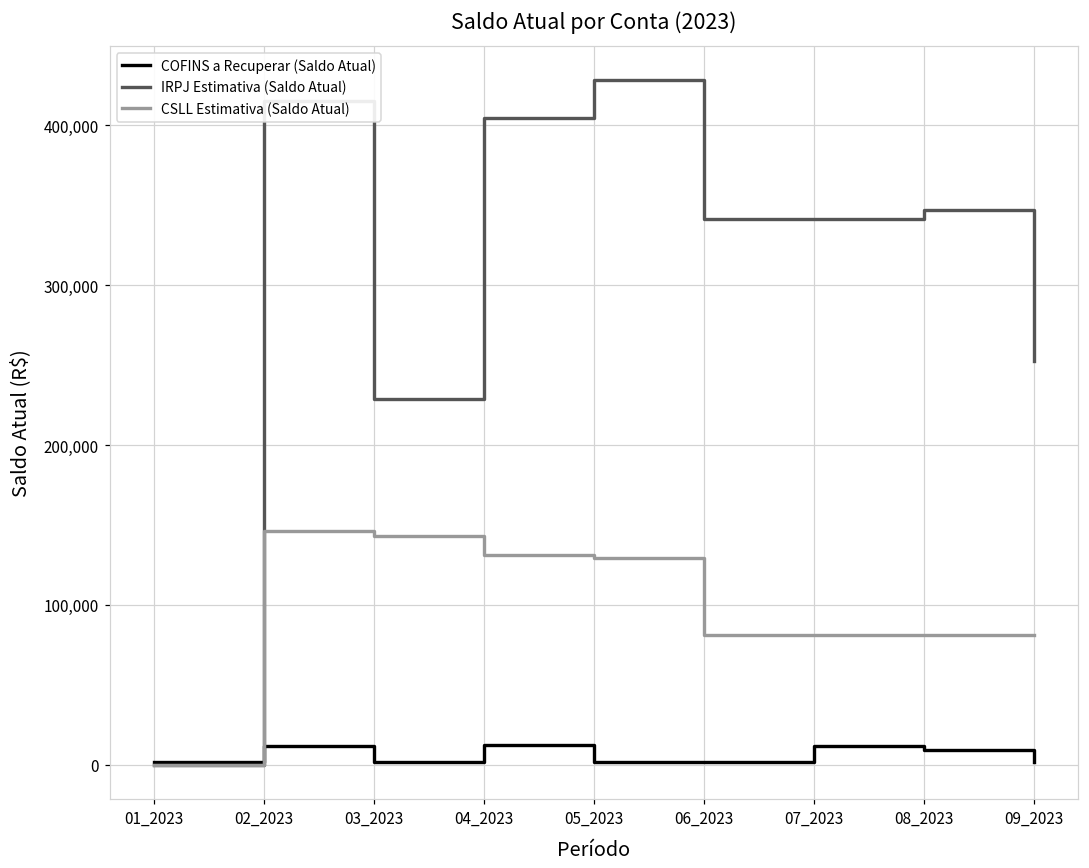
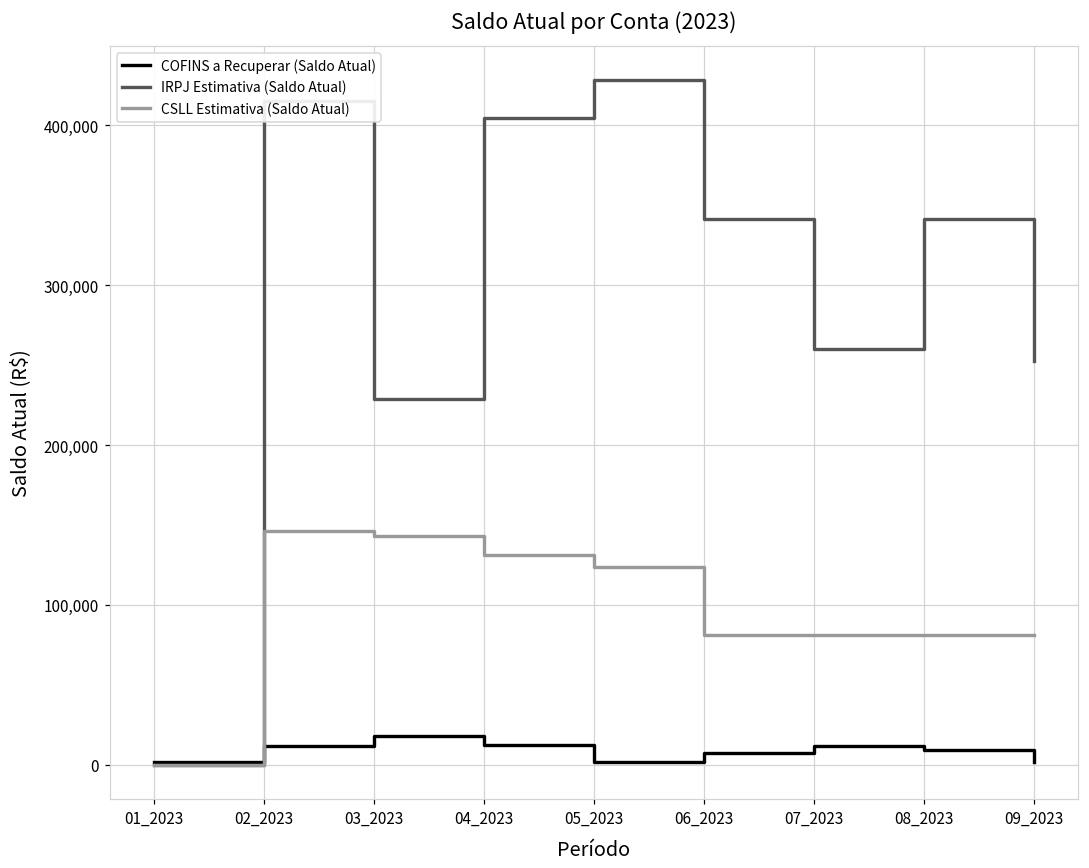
COFINS a Recuperar (Saldo Atual), 03_2023: 2,000 -> 18,000
CSLL Estimativa (Saldo Atual), 05_2023: 129,000 -> 124,000
COFINS a Recuperar (Saldo Atual), 06_2023: 2,000 -> 8,000
IRPJ Estimativa (Saldo Atual), 07_2023: 341,000 -> 260,000
IRPJ Estimativa (Saldo Atual), 08_2023: 347,000 -> 341,000
